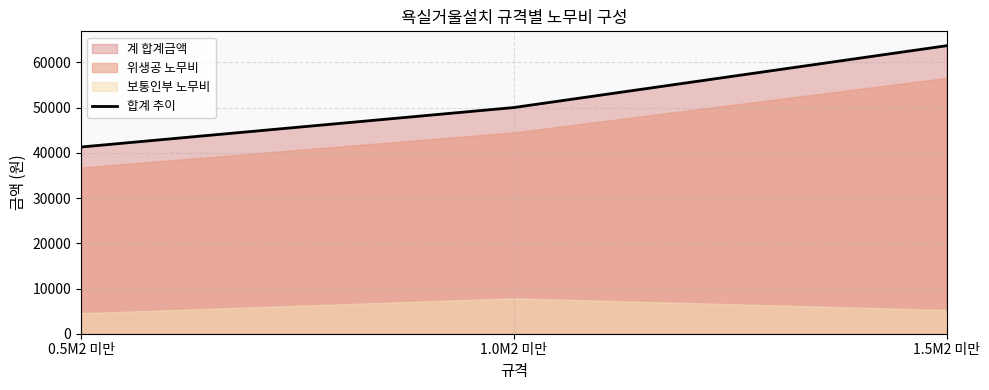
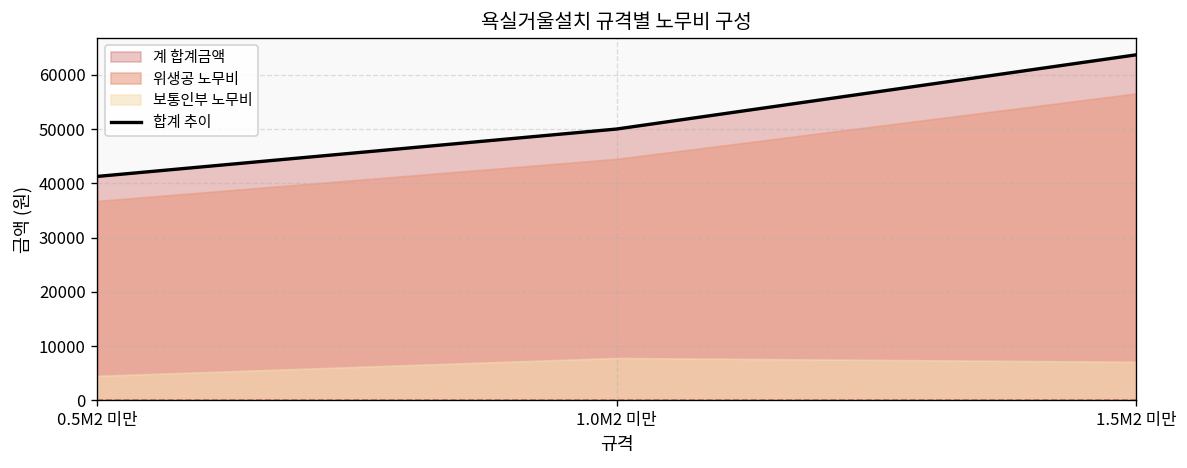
보통인부 노무비, 1.5M2 미만: 5000 -> 7000
